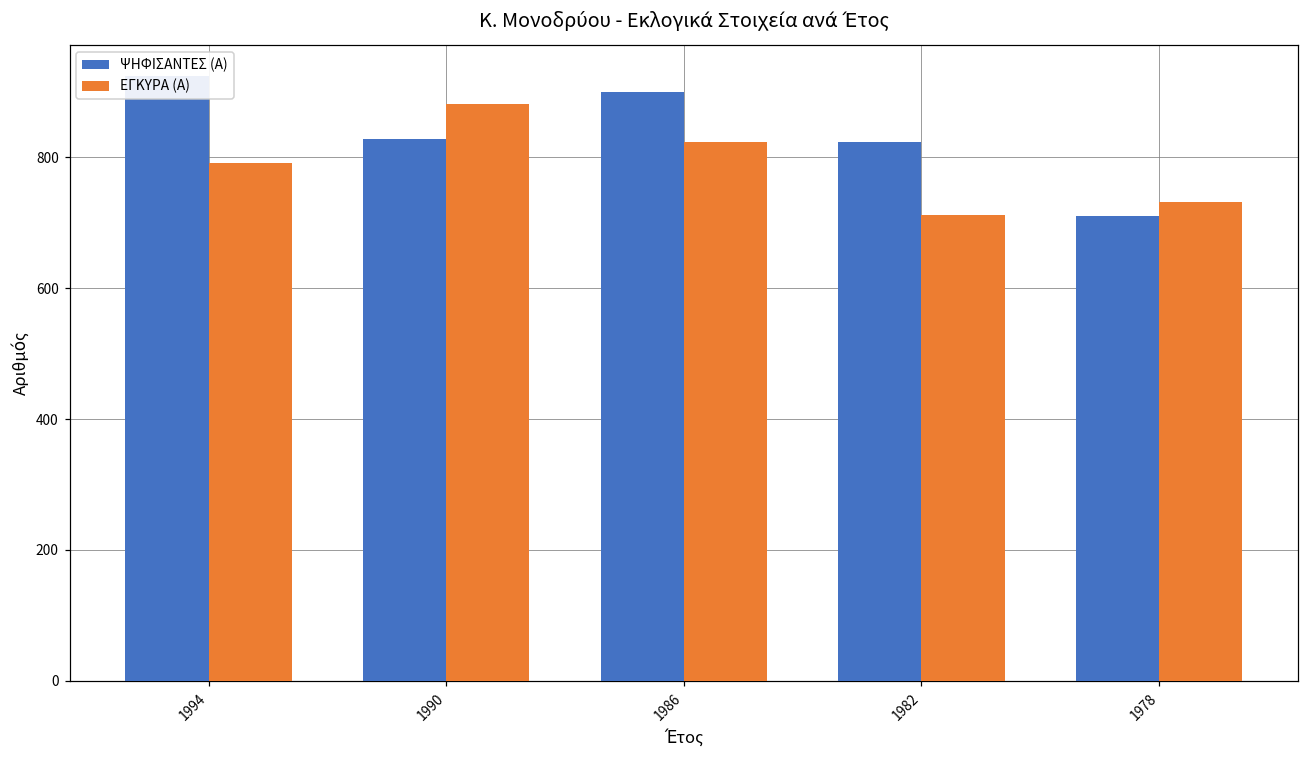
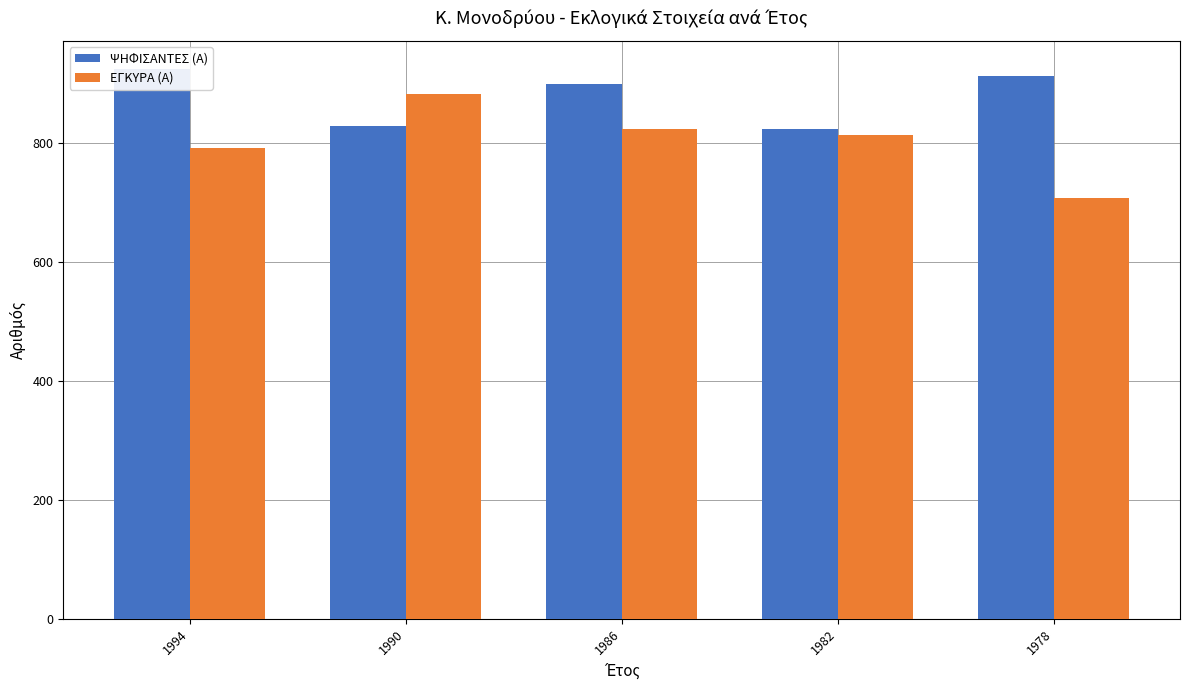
ΕΓΚΥΡΑ (Α), 1982: 710 -> 810
ΨΗΦΙΣΑΝΤΕΣ (Α), 1978: 710 -> 910
ΕΓΚΥΡΑ (Α), 1978: 730 -> 710
